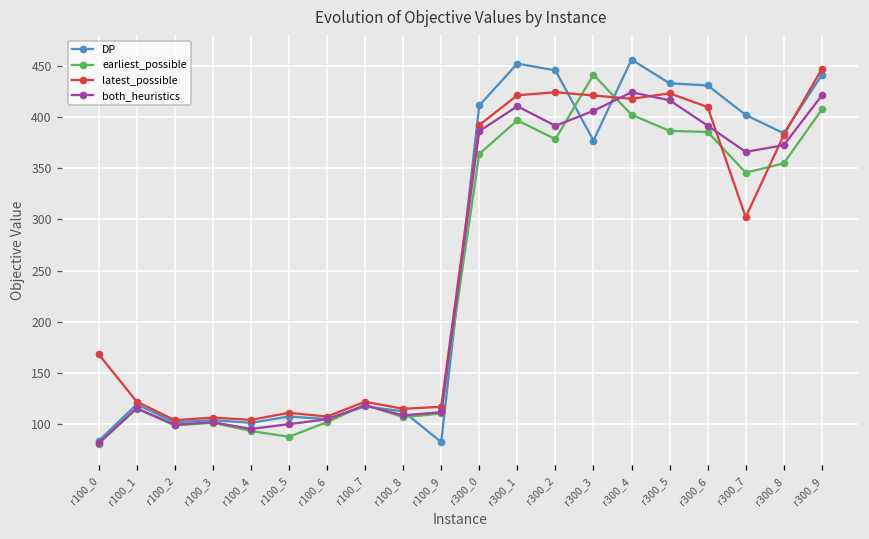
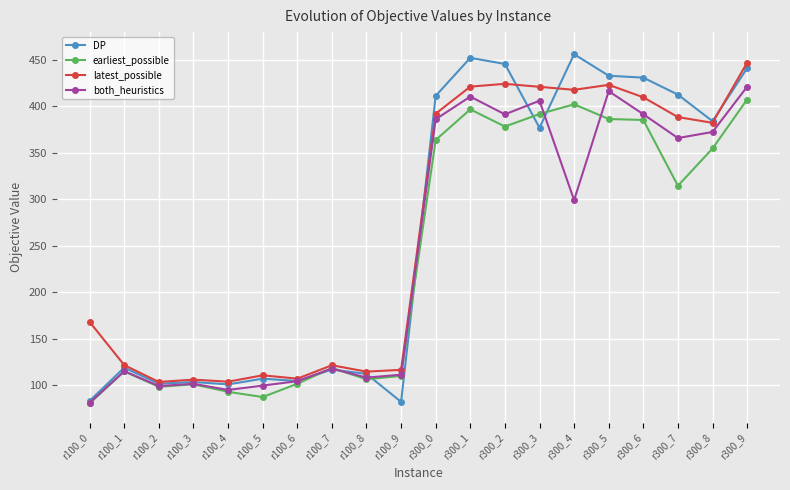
earliest_possible, r300_3: 440 -> 390
both_heuristics, r300_4: 420 -> 300
DP, r300_7: 400 -> 410
earliest_possible, r300_7: 350 -> 310
latest_possible, r300_7: 300 -> 390
